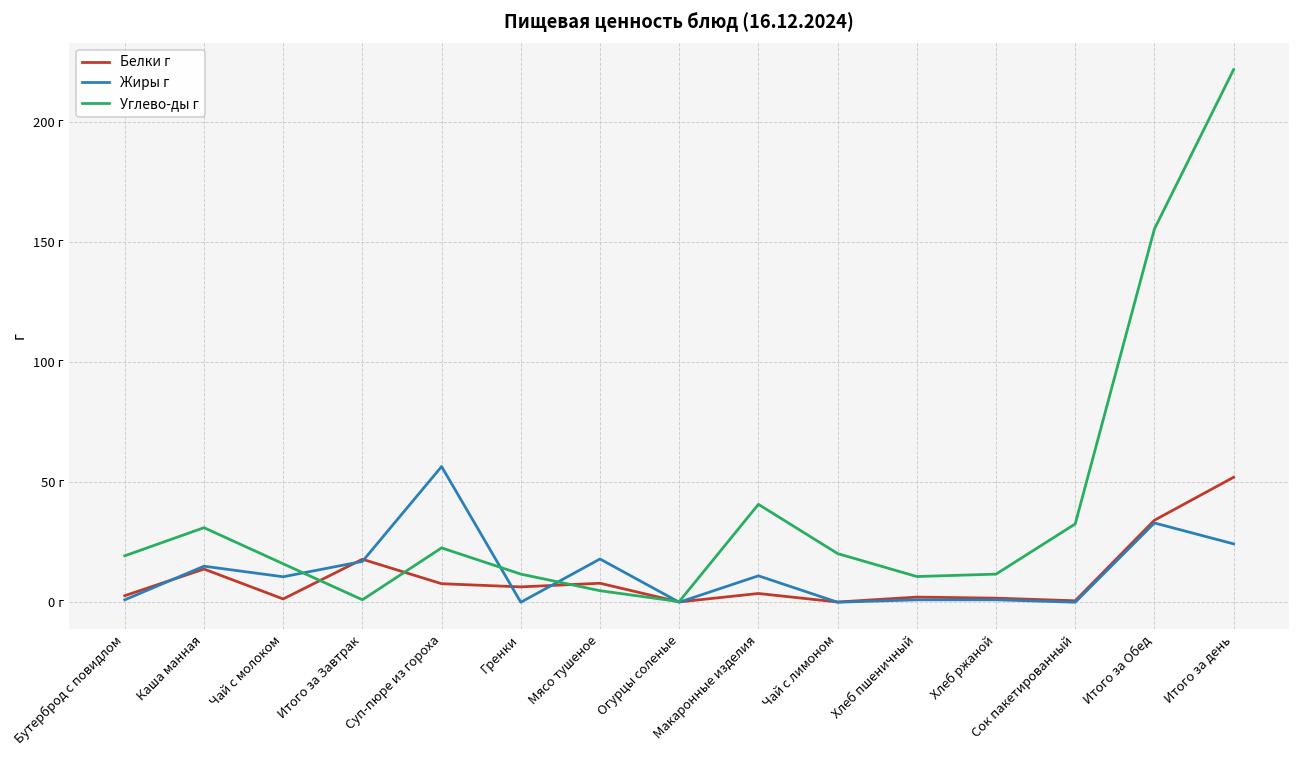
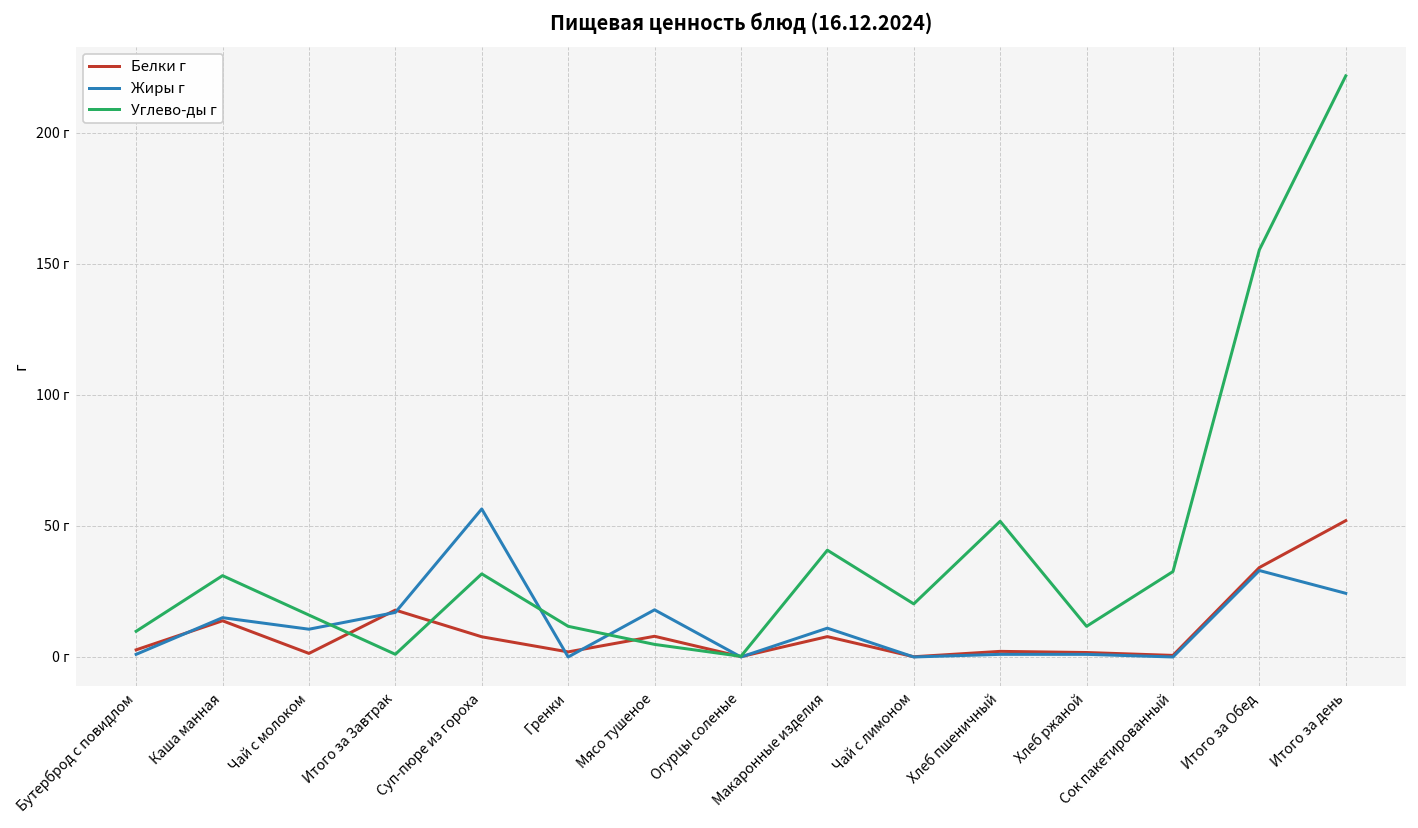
Углево-ды г, Бутерброд с повидлом: 19 г -> 10 г
Углево-ды г, Суп-пюре из гороха: 23 г -> 32 г
Белки г, Гренки: 6 г -> 2 г
Белки г, Макаронные изделия: 4 г -> 8 г
Углево-ды г, Хлеб пшеничный: 11 г -> 52 г
